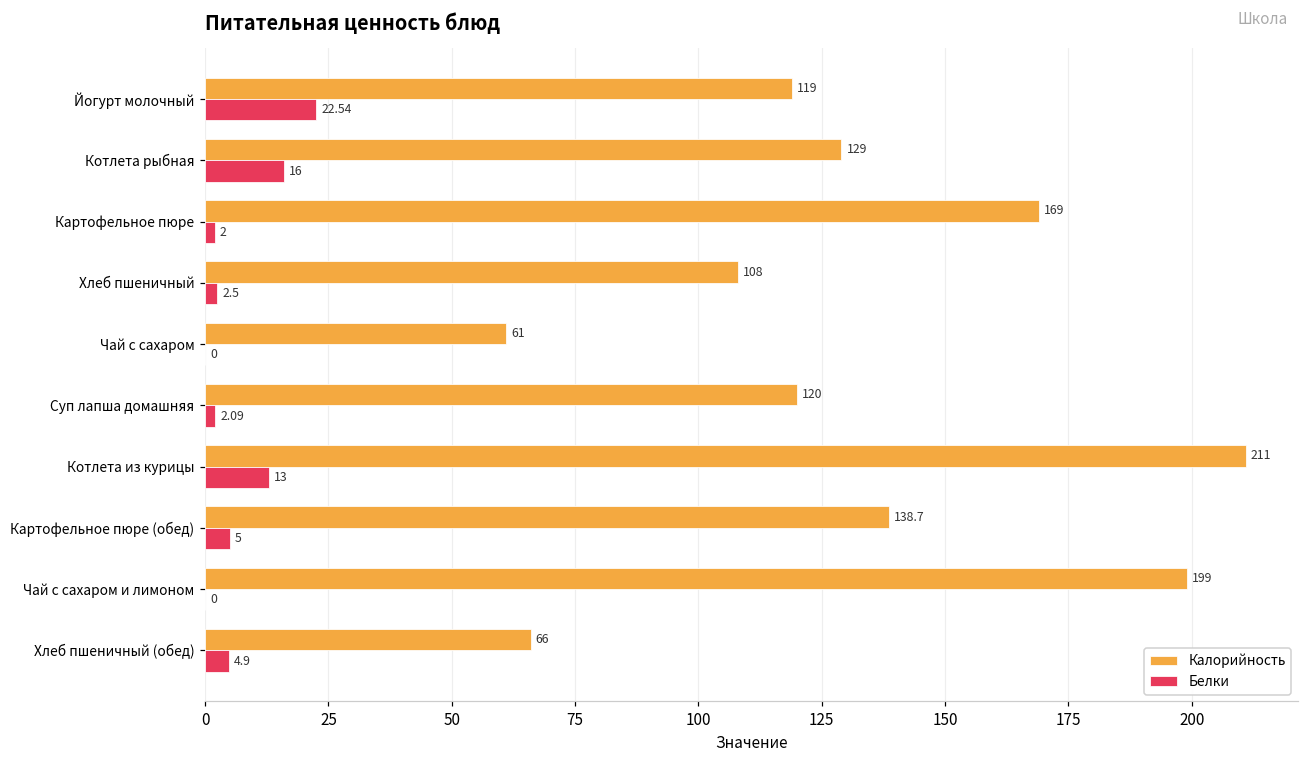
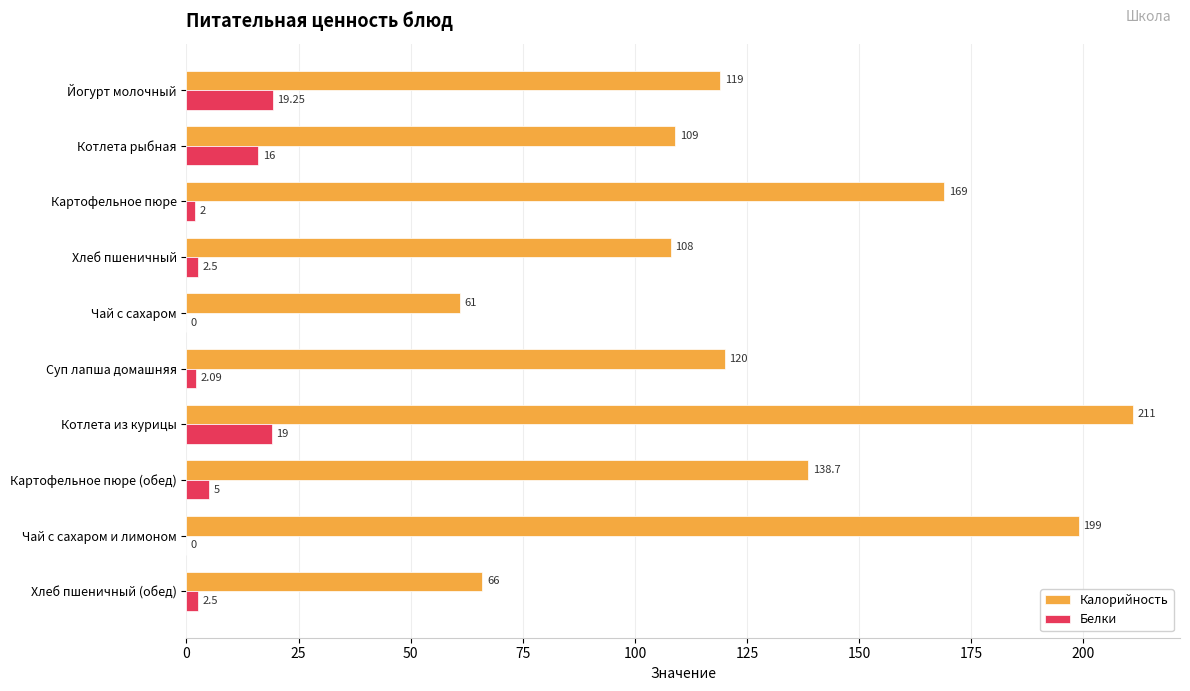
Белки, Йогурт молочный: 22.54 -> 19.25
Калорийность, Котлета рыбная: 129 -> 109
Белки, Котлета из курицы: 13 -> 19
Белки, Хлеб пшеничный (обед): 4.9 -> 2.5
